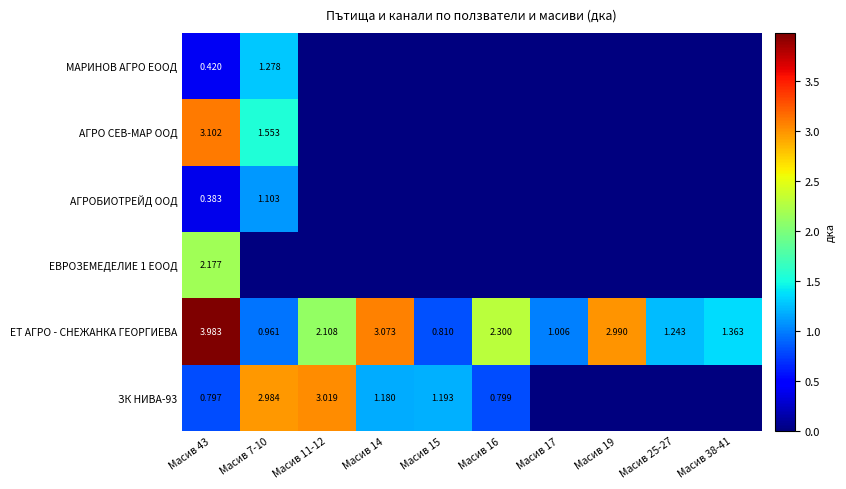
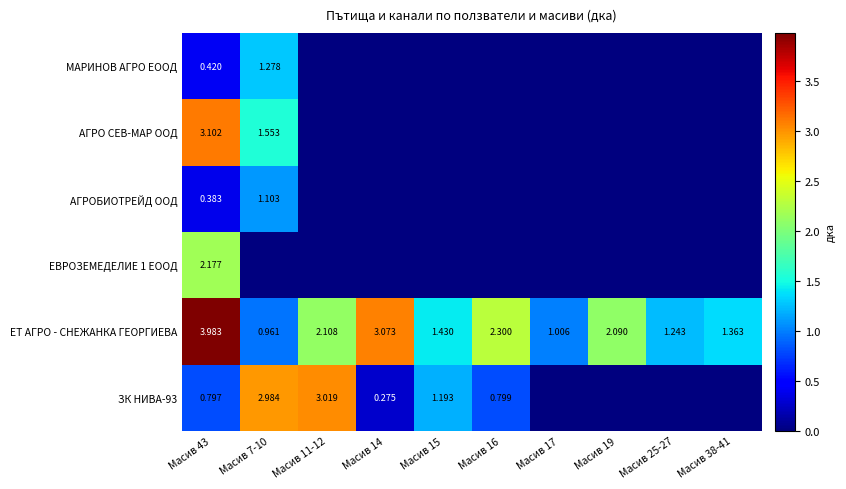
ЕТ АГРО - СНЕЖАНКА ГЕОРГИЕВА, Масив 15: 0.810 -> 1.430
ЕТ АГРО - СНЕЖАНКА ГЕОРГИЕВА, Масив 19: 2.990 -> 2.090
ЗК НИВА-93, Масив 14: 1.180 -> 0.275
